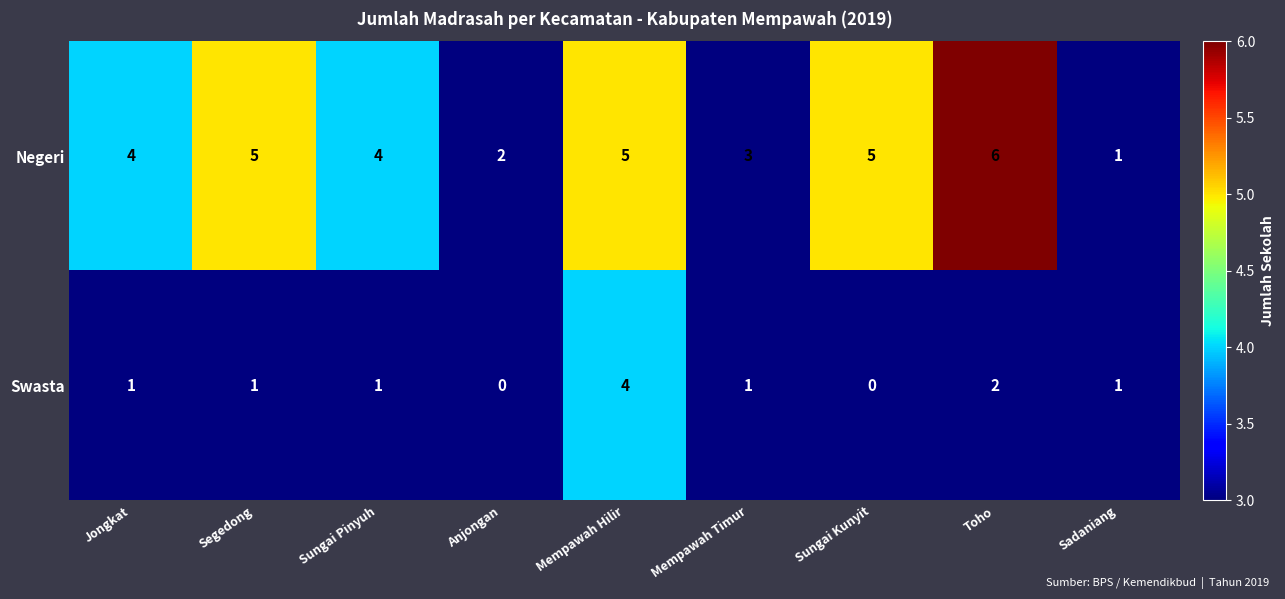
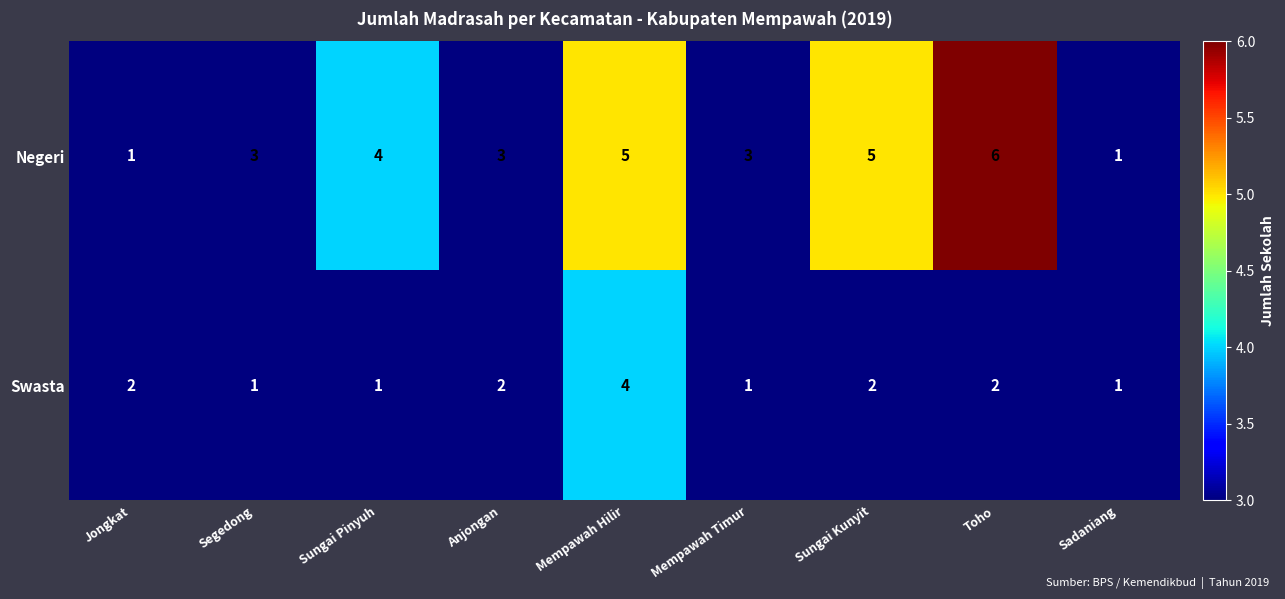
Negeri, Jongkat: 4 -> 1
Negeri, Segedong: 5 -> 3
Negeri, Anjongan: 2 -> 3
Swasta, Jongkat: 1 -> 2
Swasta, Anjongan: 0 -> 2
Swasta, Sungai Kunyit: 0 -> 2
